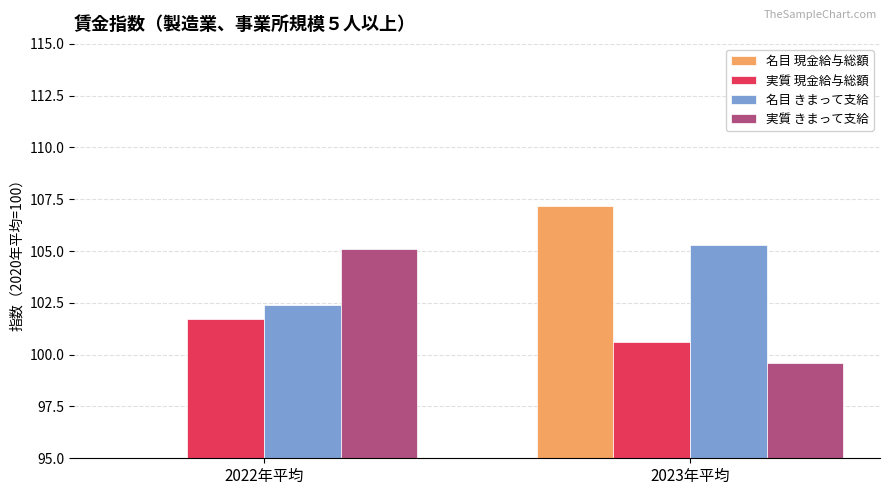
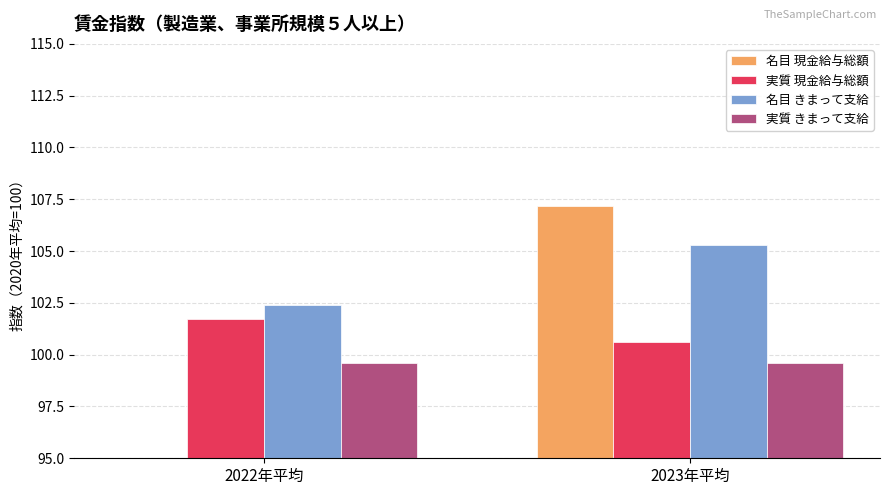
実質 きまって支給, 2022年平均: 105.1 -> 99.6
